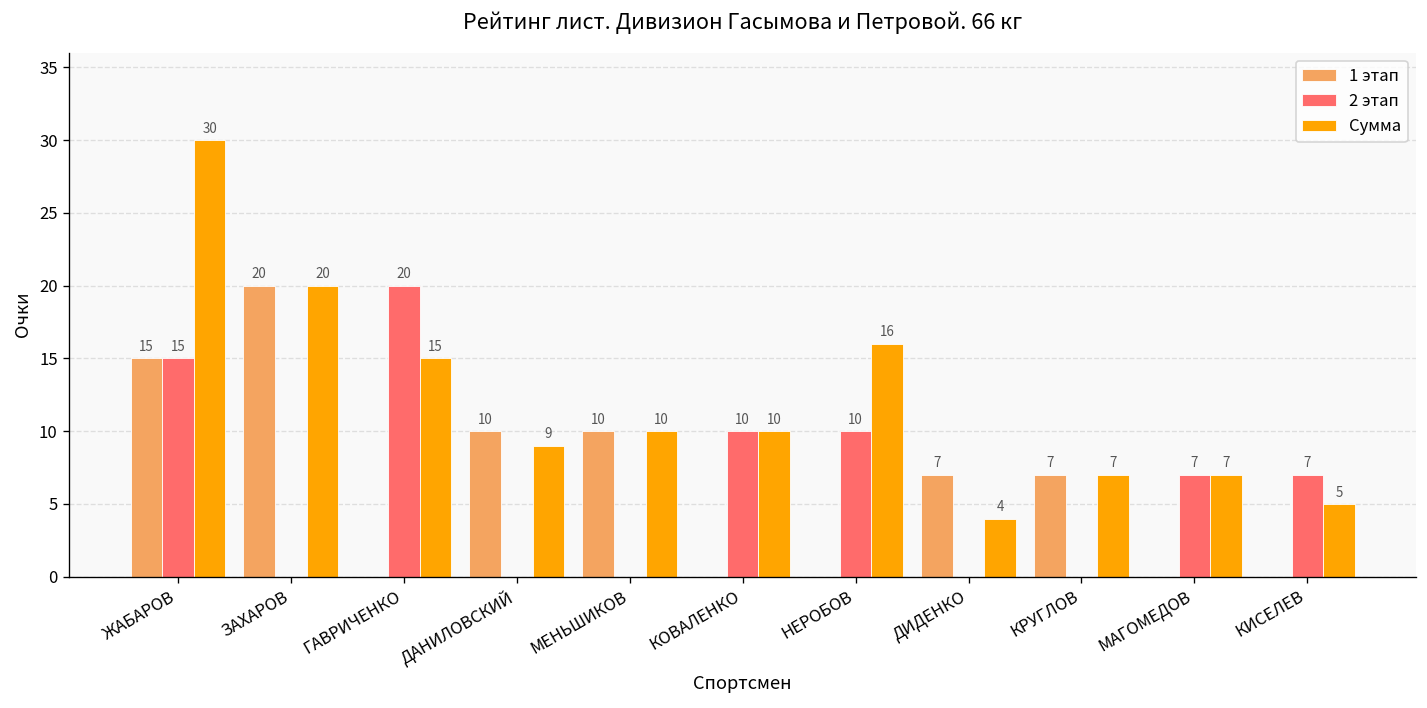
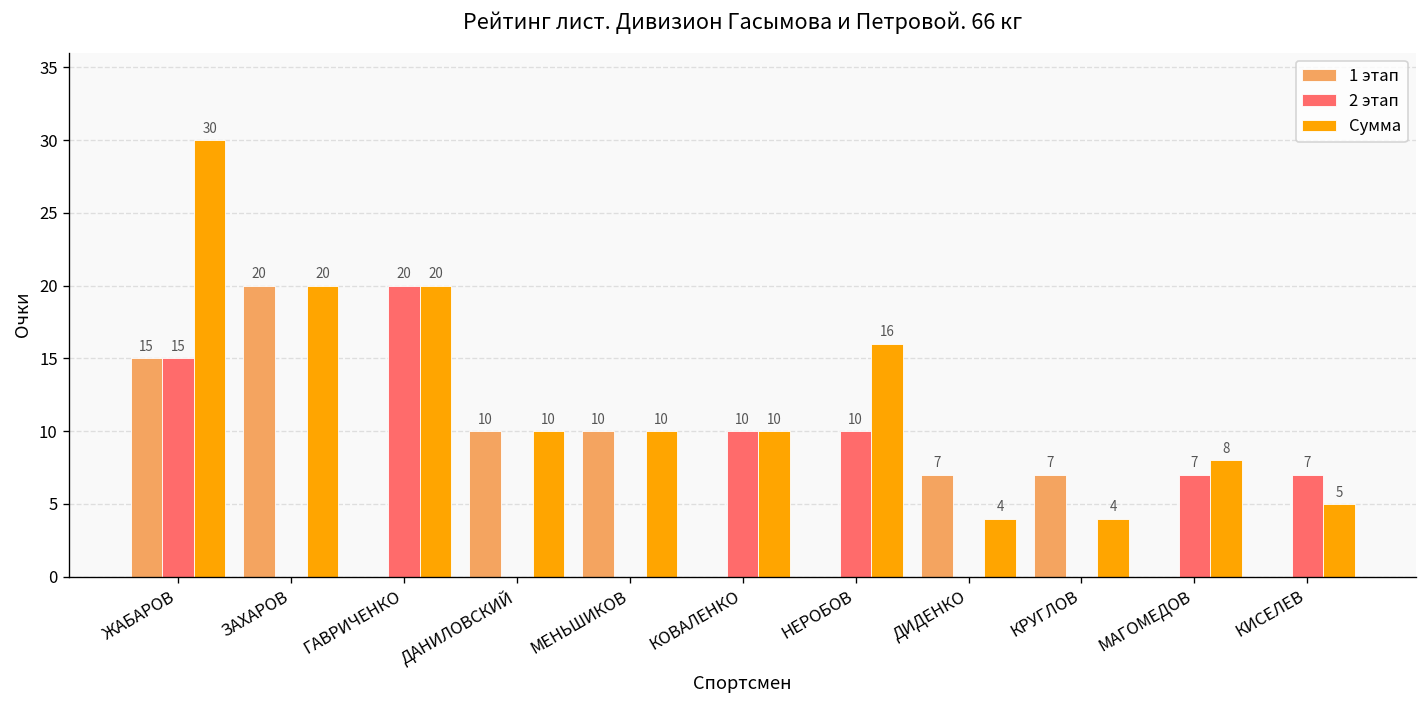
Сумма, ГАВРИЧЕНКО: 15 -> 20
Сумма, ДАНИЛОВСКИЙ: 9 -> 10
Сумма, КРУГЛОВ: 7 -> 4
Сумма, МАГОМЕДОВ: 7 -> 8
